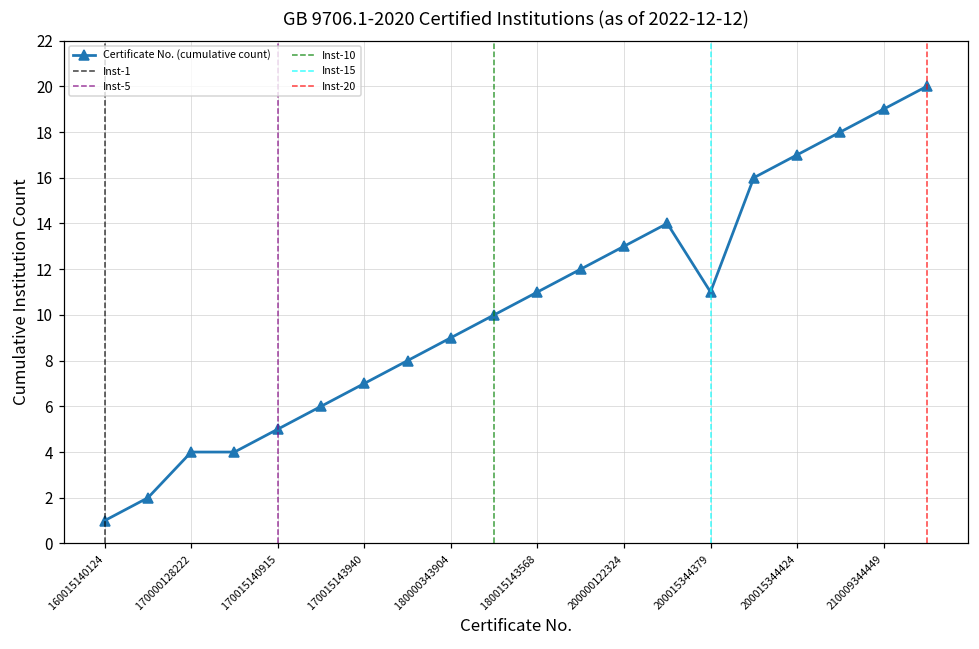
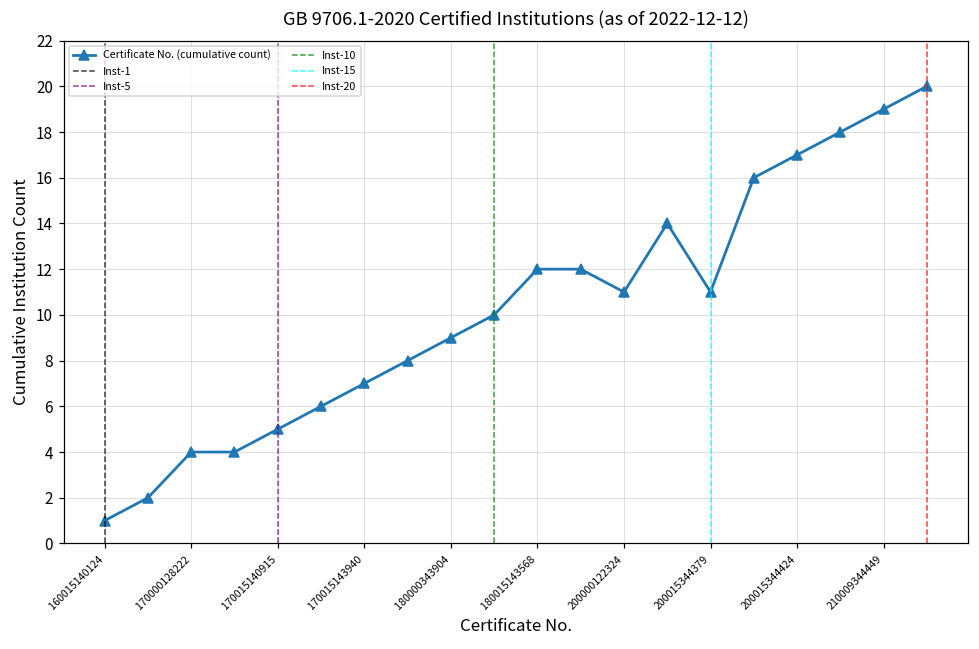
180015143568: 11 -> 12
200000122324: 13 -> 11
